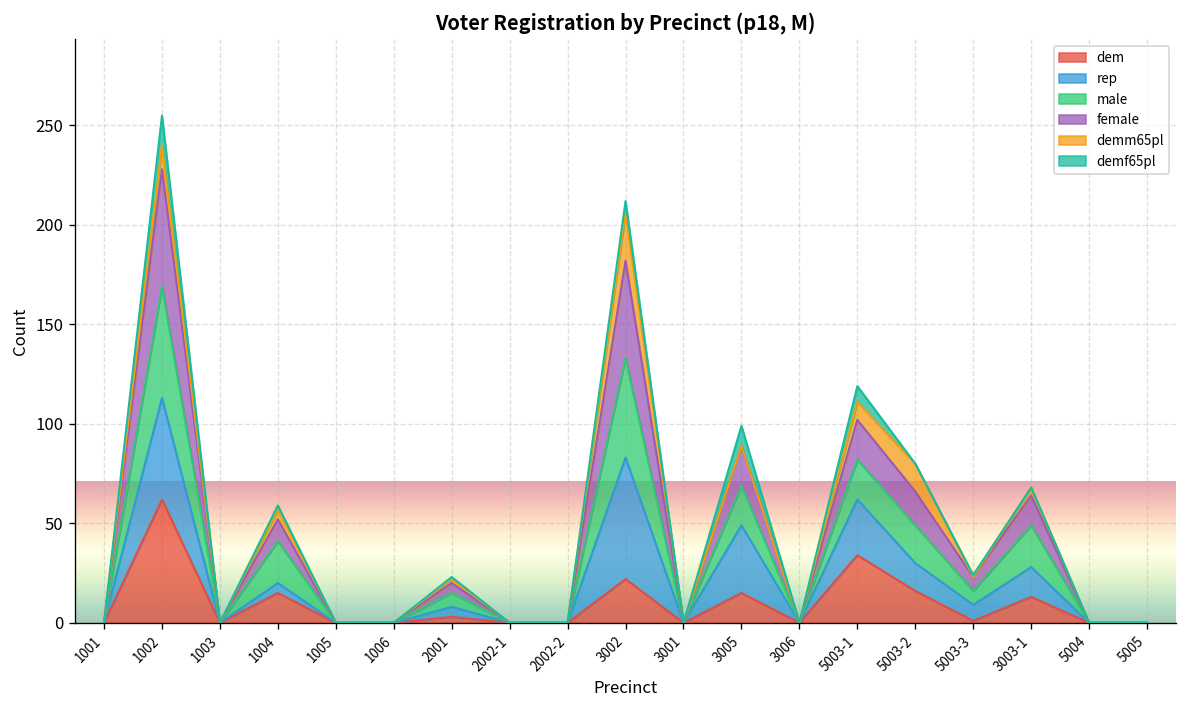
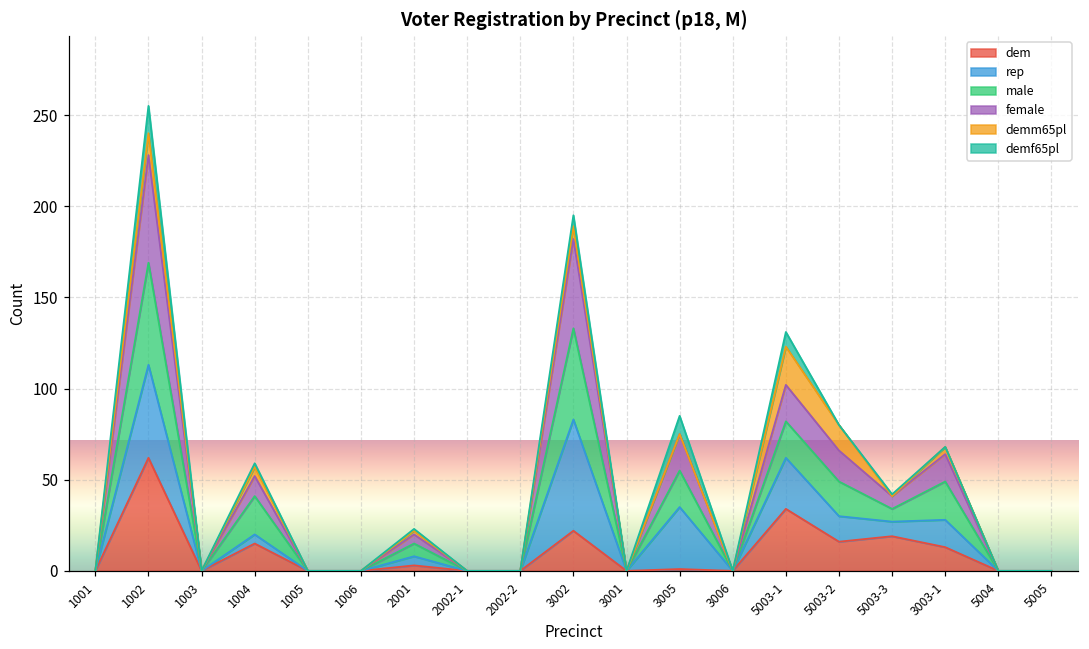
demm65pl, 3002: 24 -> 7
dem, 3005: 15 -> 1
demm65pl, 5003-1: 9 -> 21
dem, 5003-3: 1 -> 19
